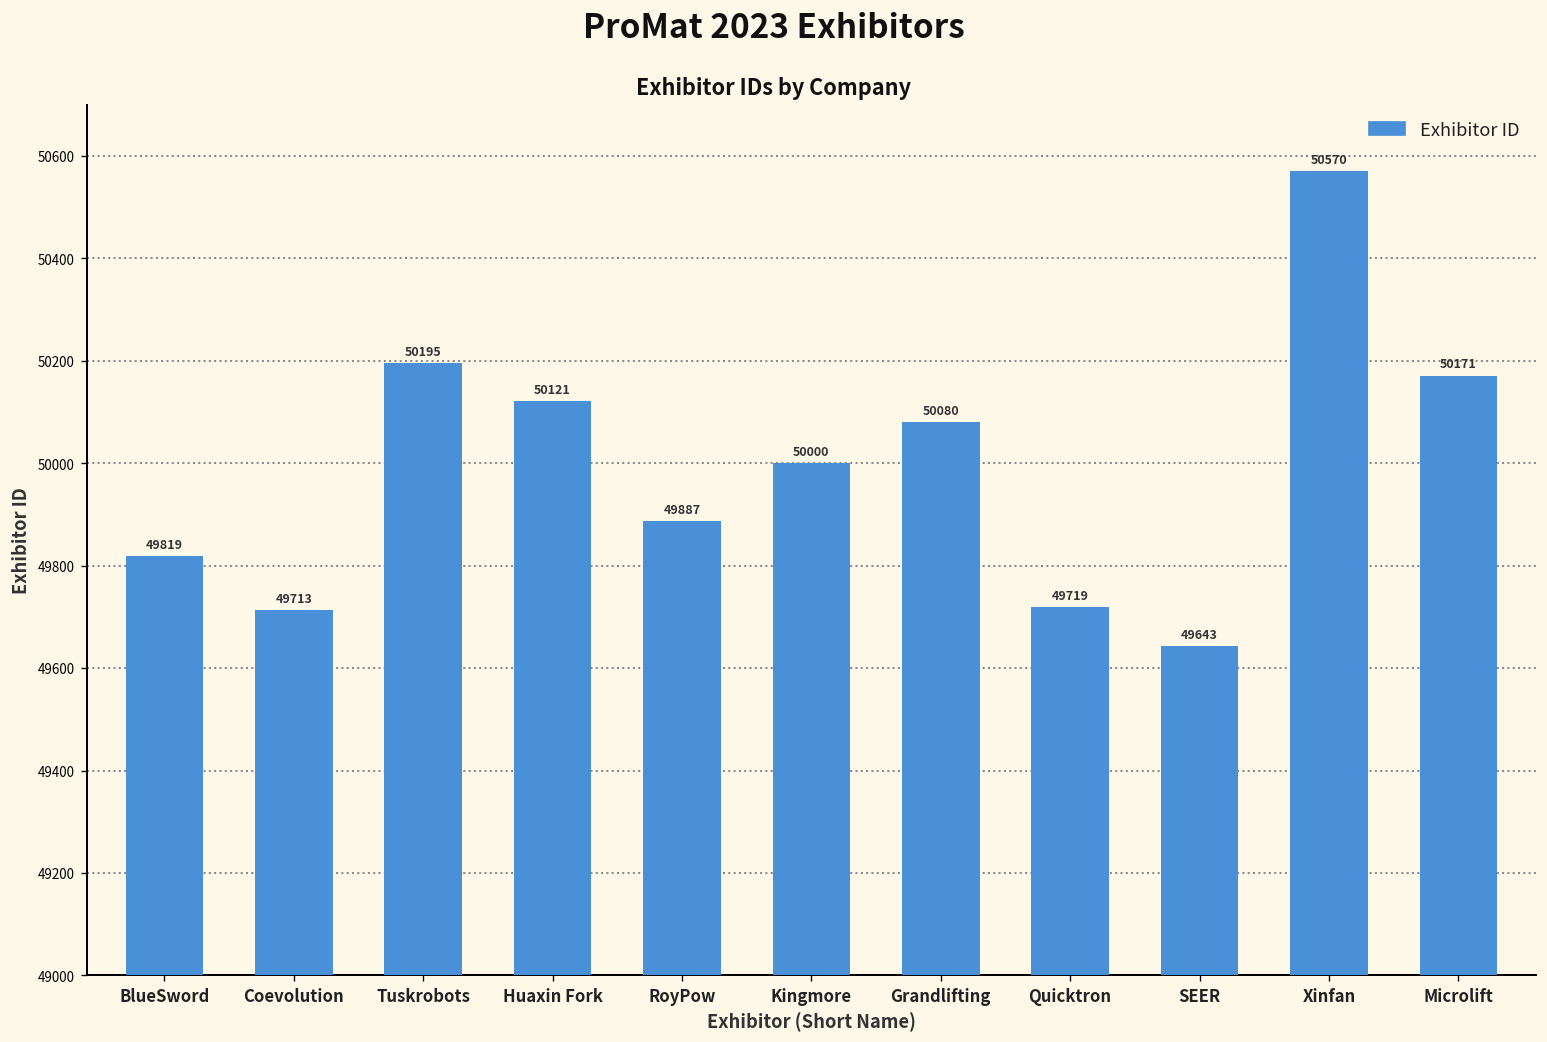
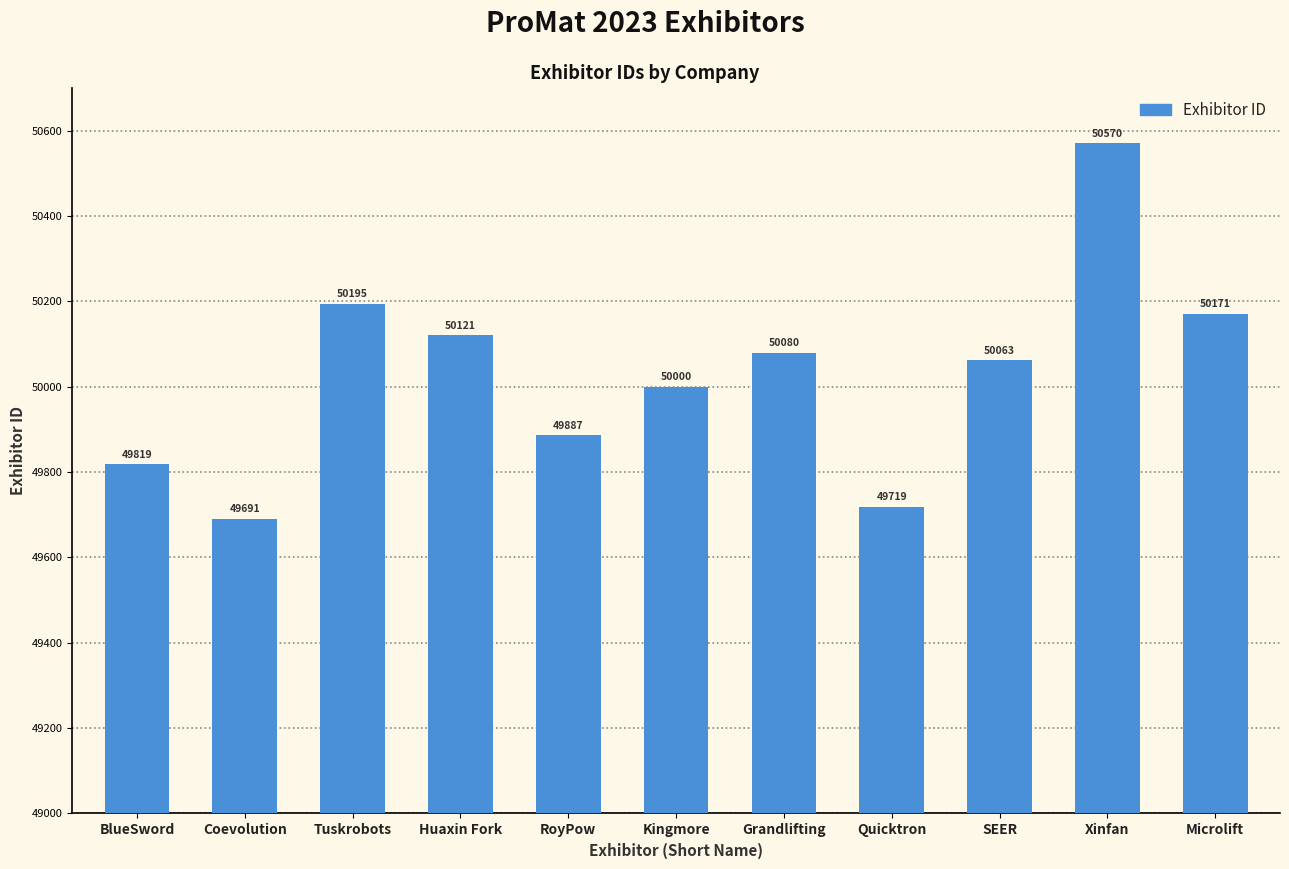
Coevolution: 49713 -> 49691
SEER: 49643 -> 50063
